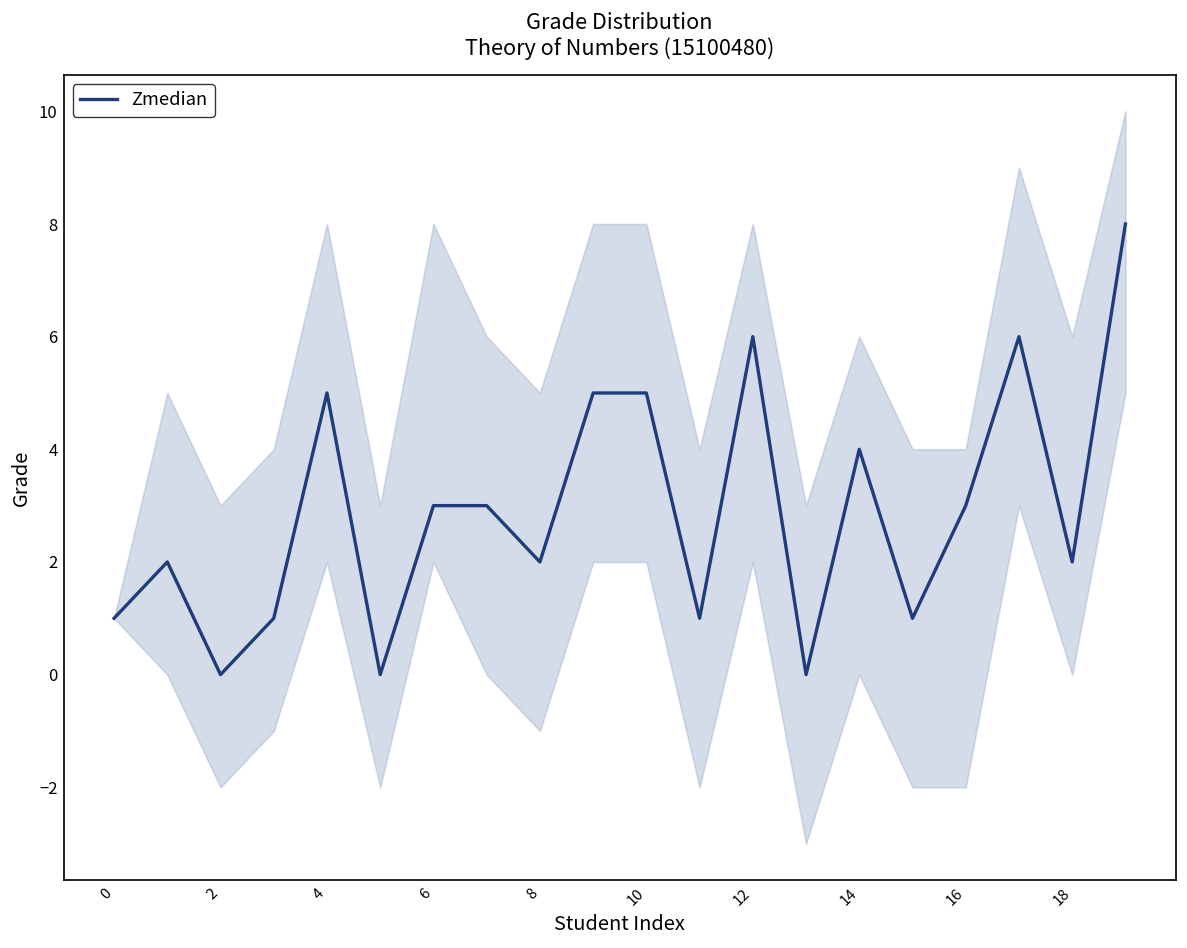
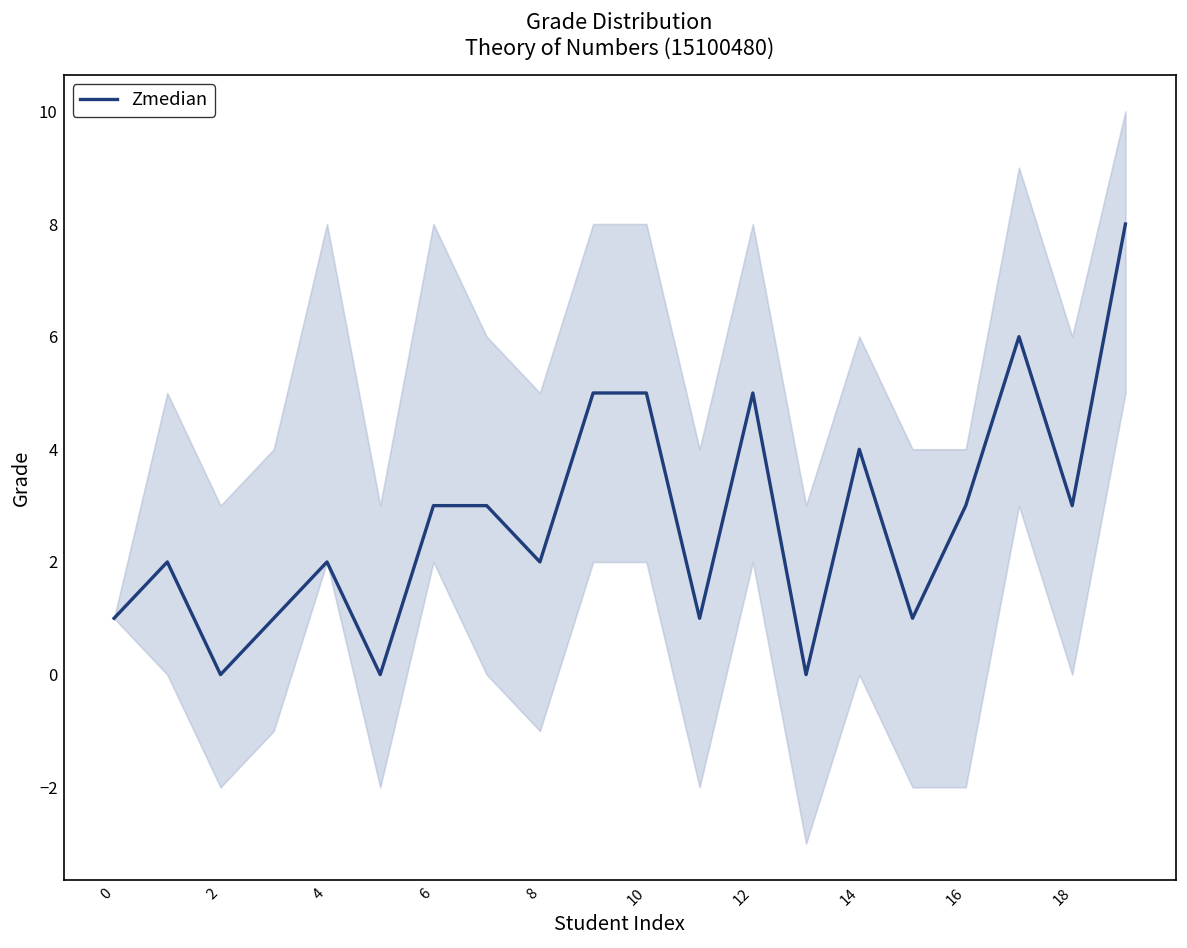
Zmedian, 4: 5 -> 2
Zmedian, 12: 6 -> 5
Zmedian, 18: 2 -> 3
